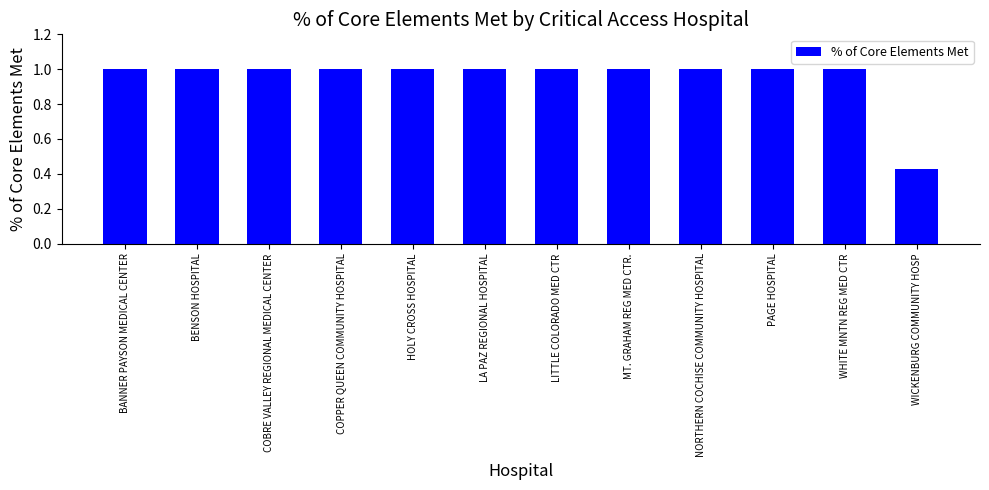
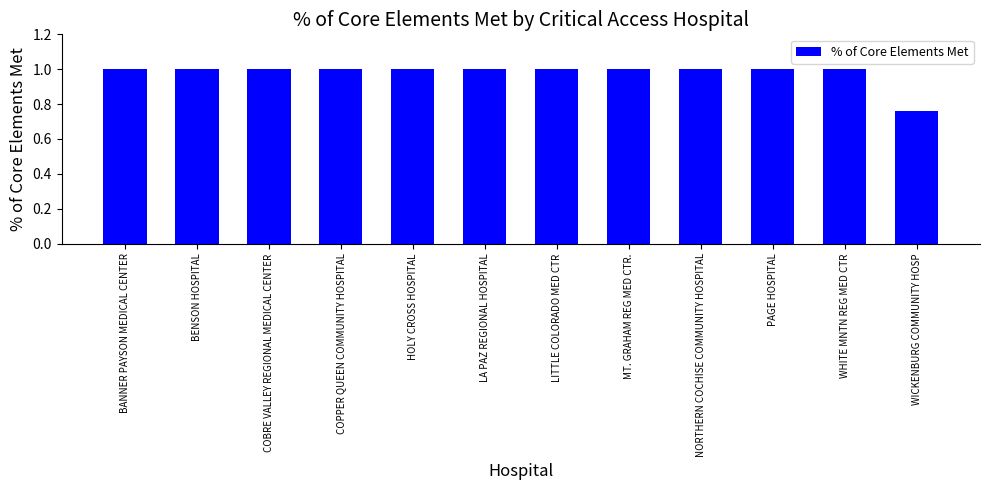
WICKENBURG COMMUNITY HOSP: 0.43 -> 0.76
